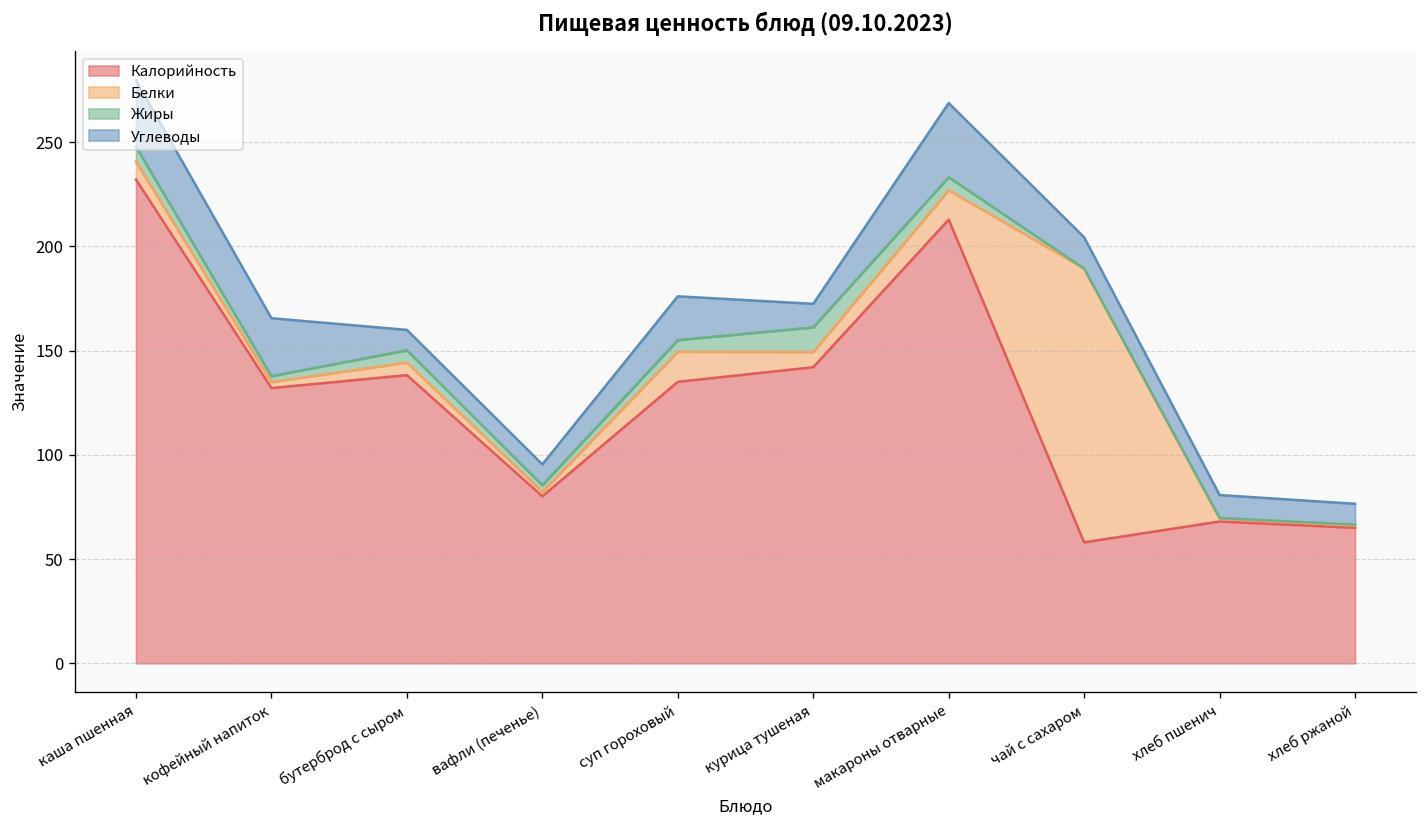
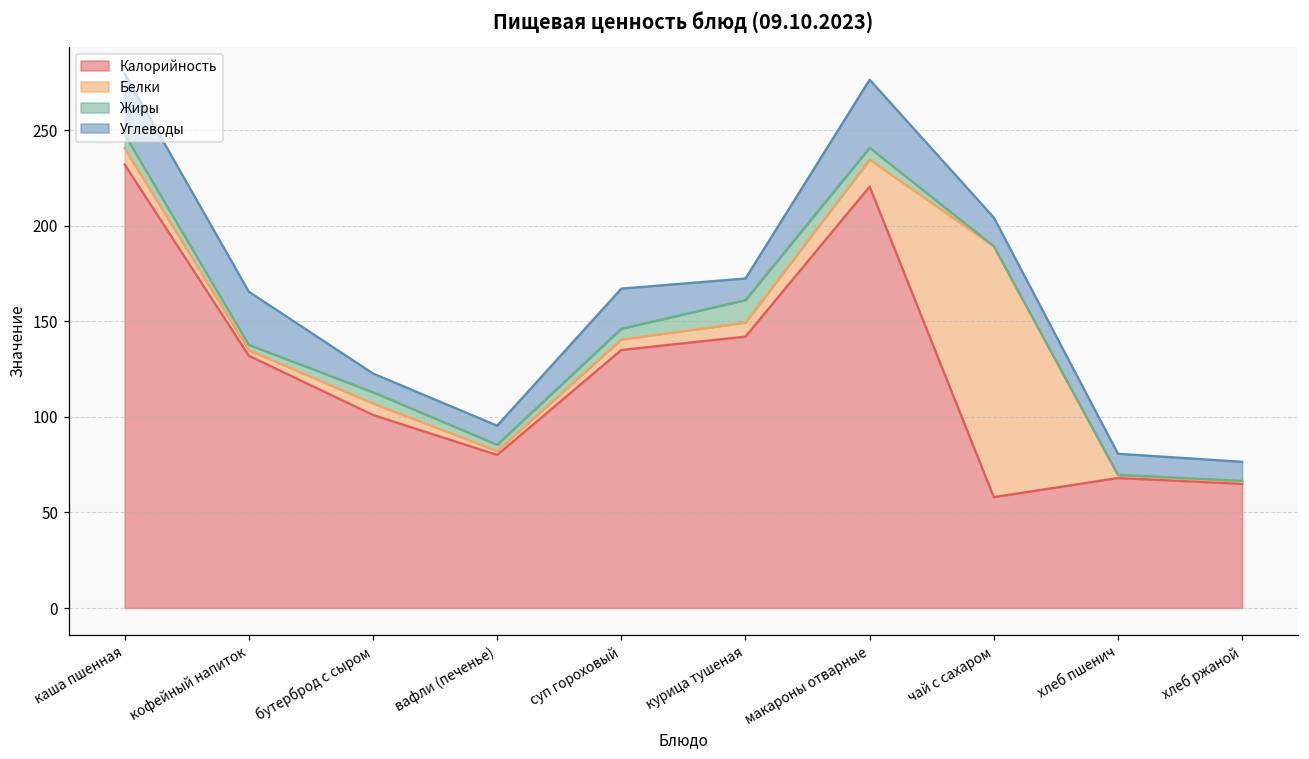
Калорийность, бутерброд с сыром: 138 -> 101
Белки, суп гороховый: 14 -> 6
Калорийность, макароны отварные: 213 -> 221
